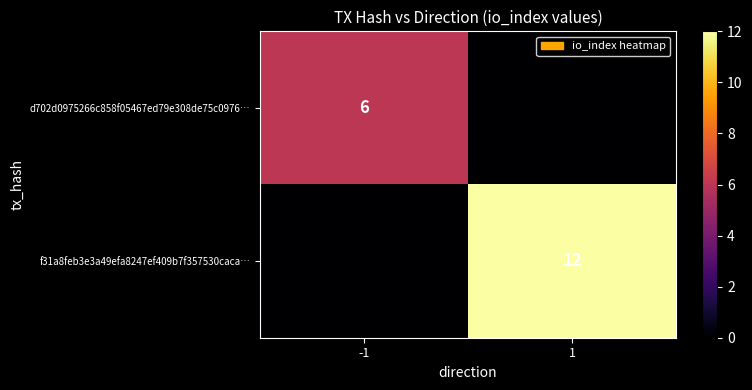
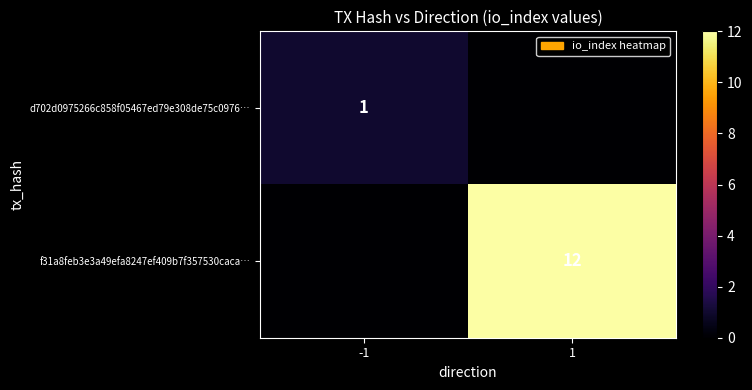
d702d0975266c858f05467ed79e308de75c0976…, -1: 6 -> 1
